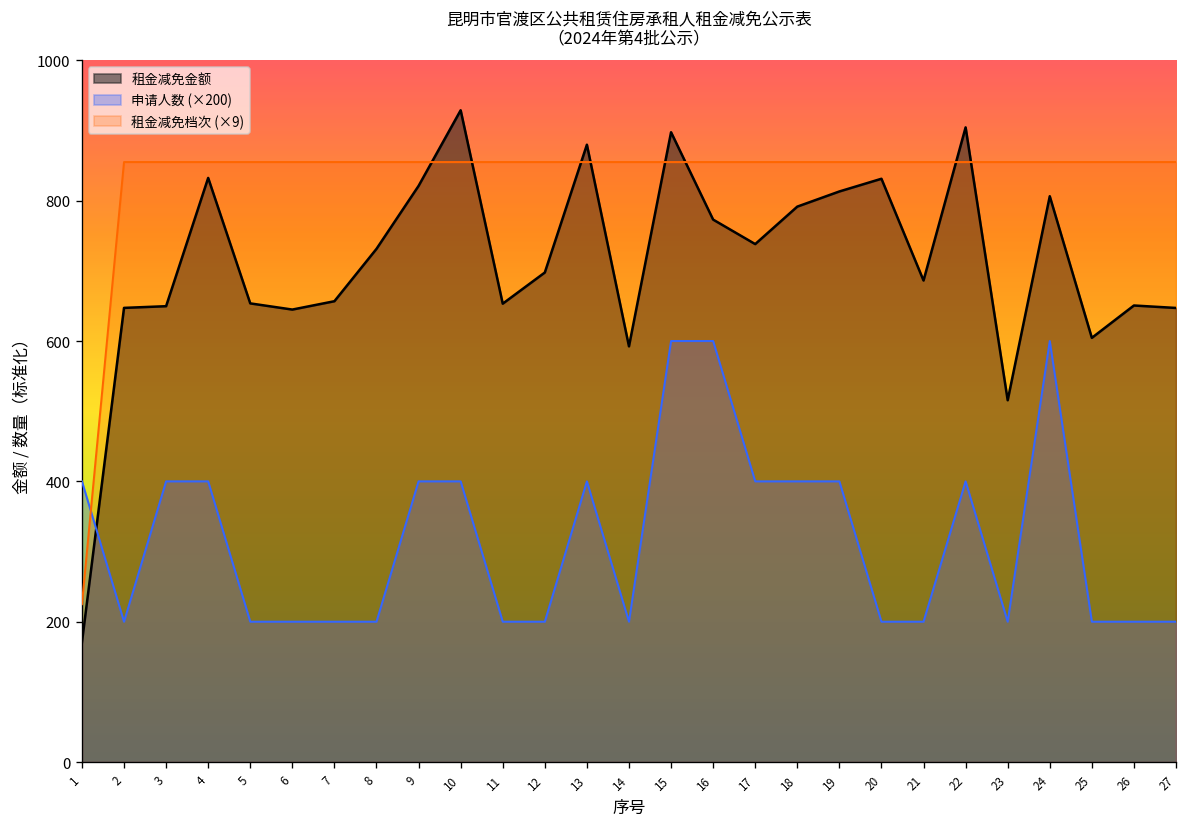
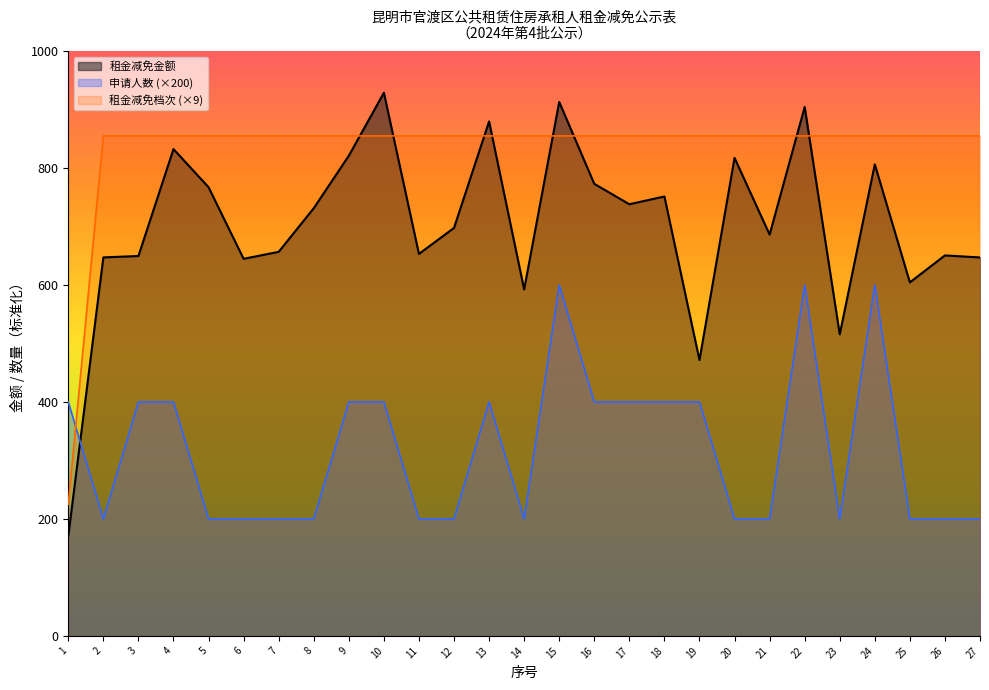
租金减免金额, 5: 650 -> 770
租金减免金额, 15: 900 -> 910
申请人数 (×200), 16: 600 -> 400
租金减免金额, 18: 790 -> 750
租金减免金额, 19: 810 -> 470
租金减免金额, 20: 830 -> 820
申请人数 (×200), 22: 400 -> 600
